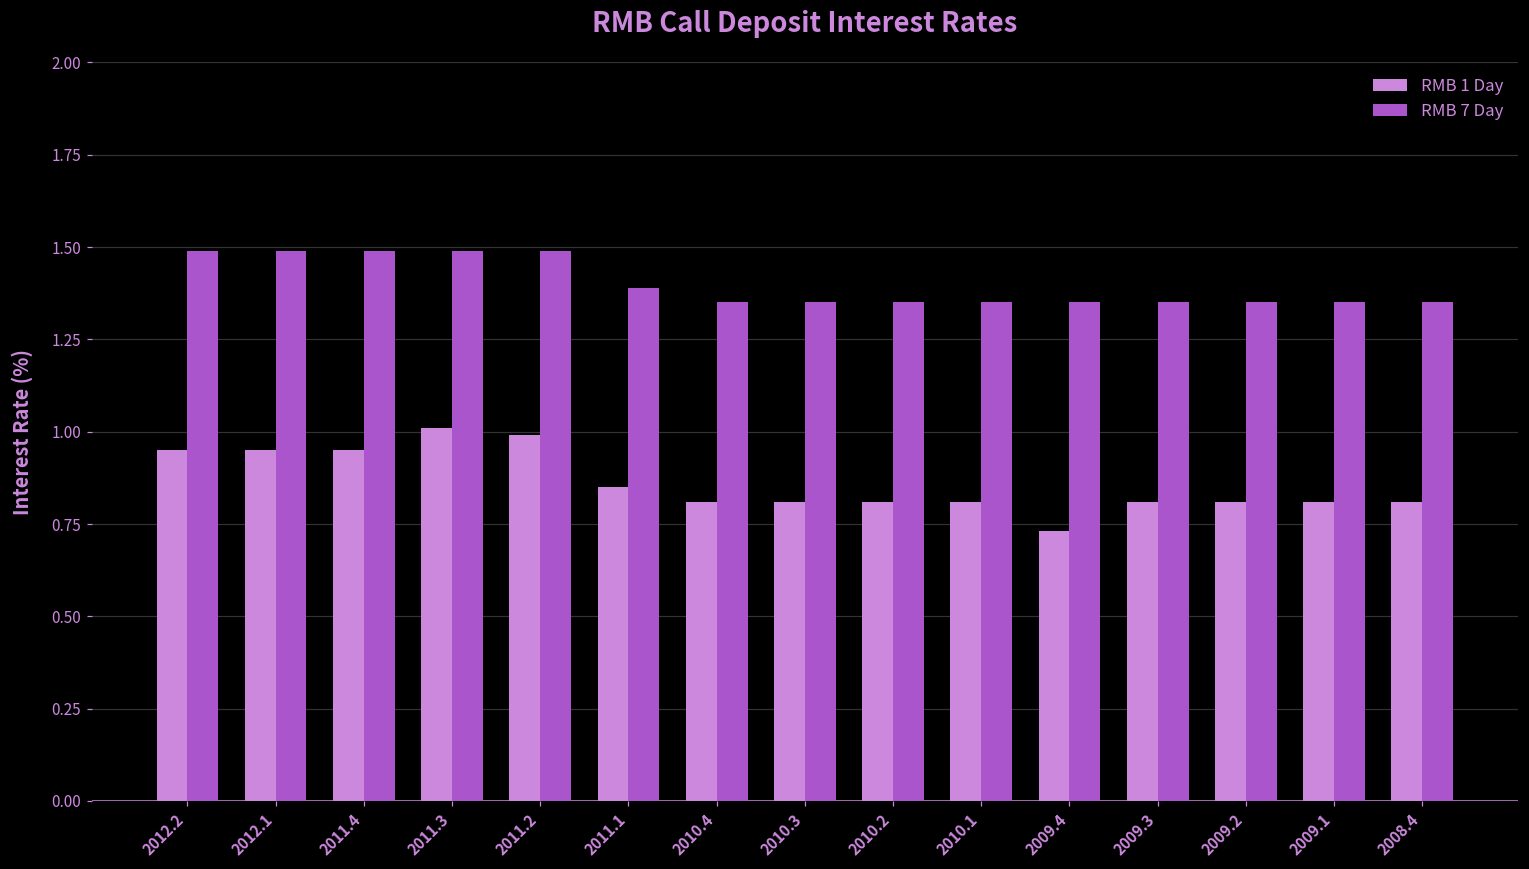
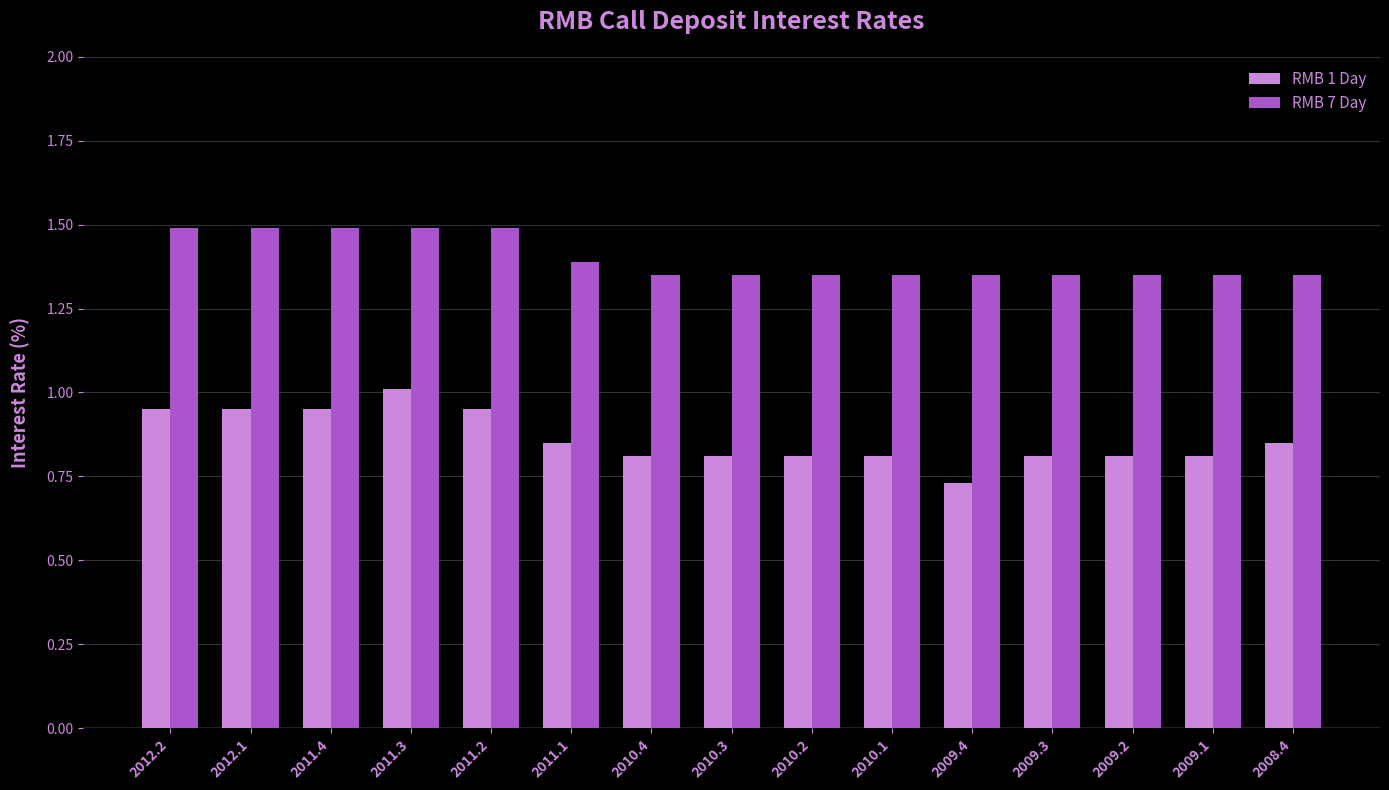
RMB 1 Day, 2011.2: 0.99 -> 0.95
RMB 1 Day, 2008.4: 0.81 -> 0.85
